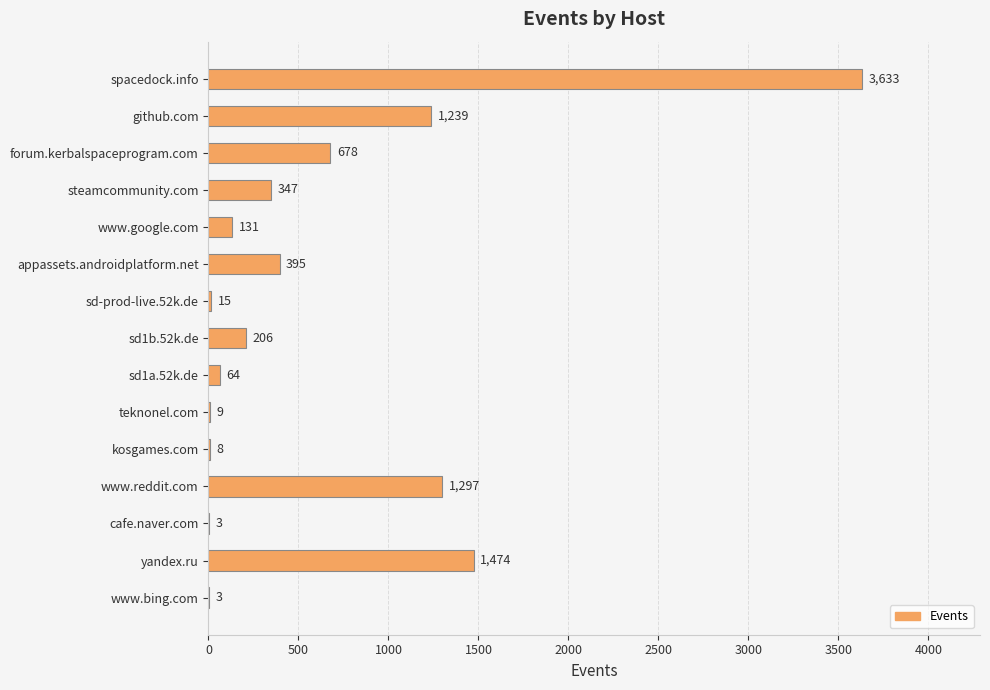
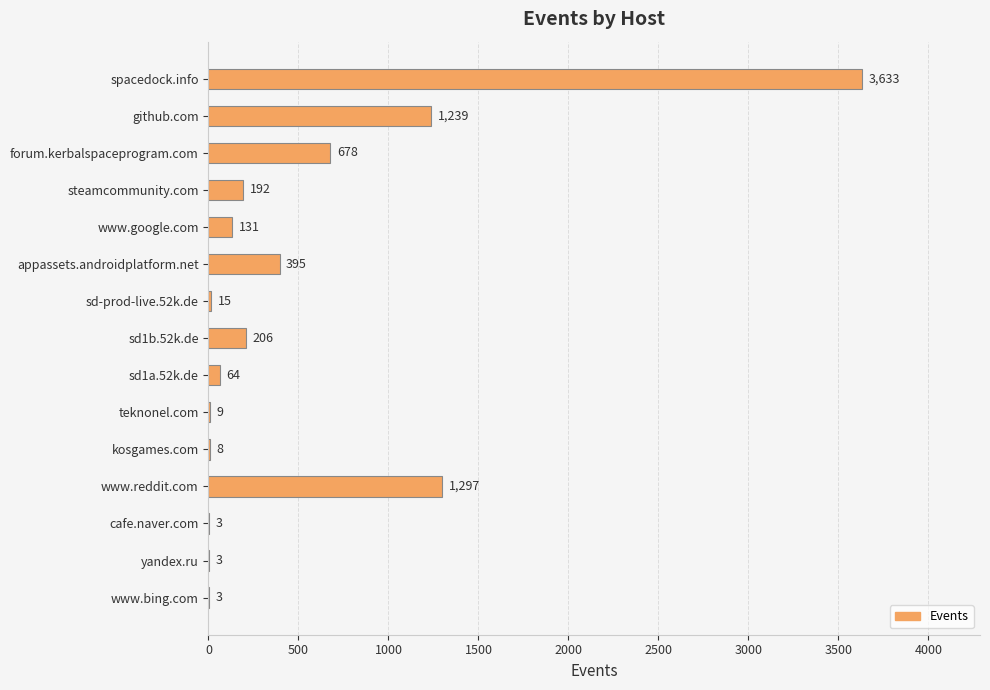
steamcommunity.com: 347 -> 192
yandex.ru: 1,474 -> 3
